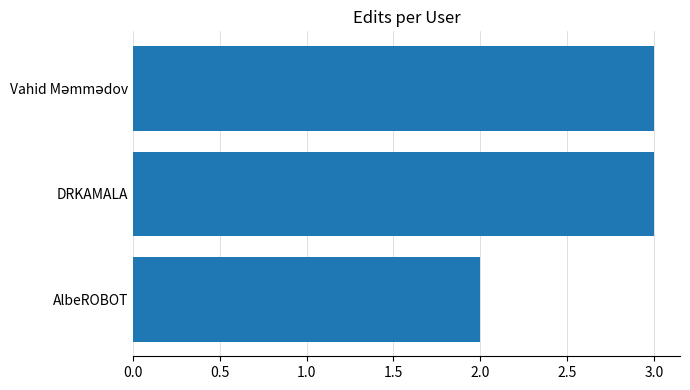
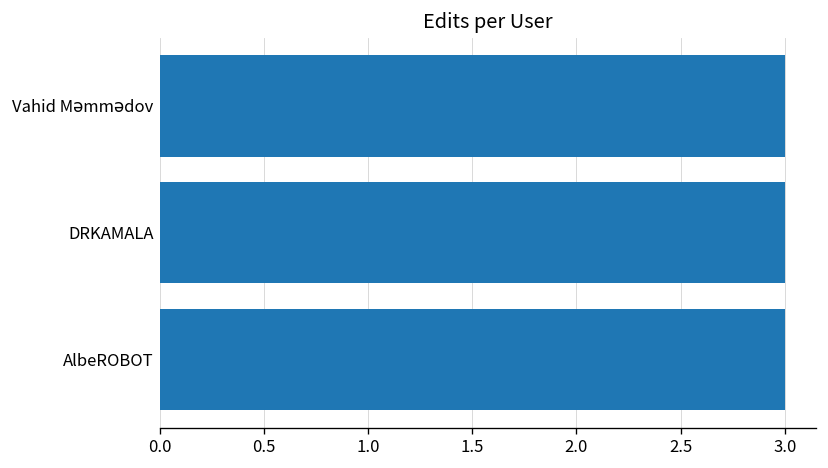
AlbeROBOT: 2 -> 3
